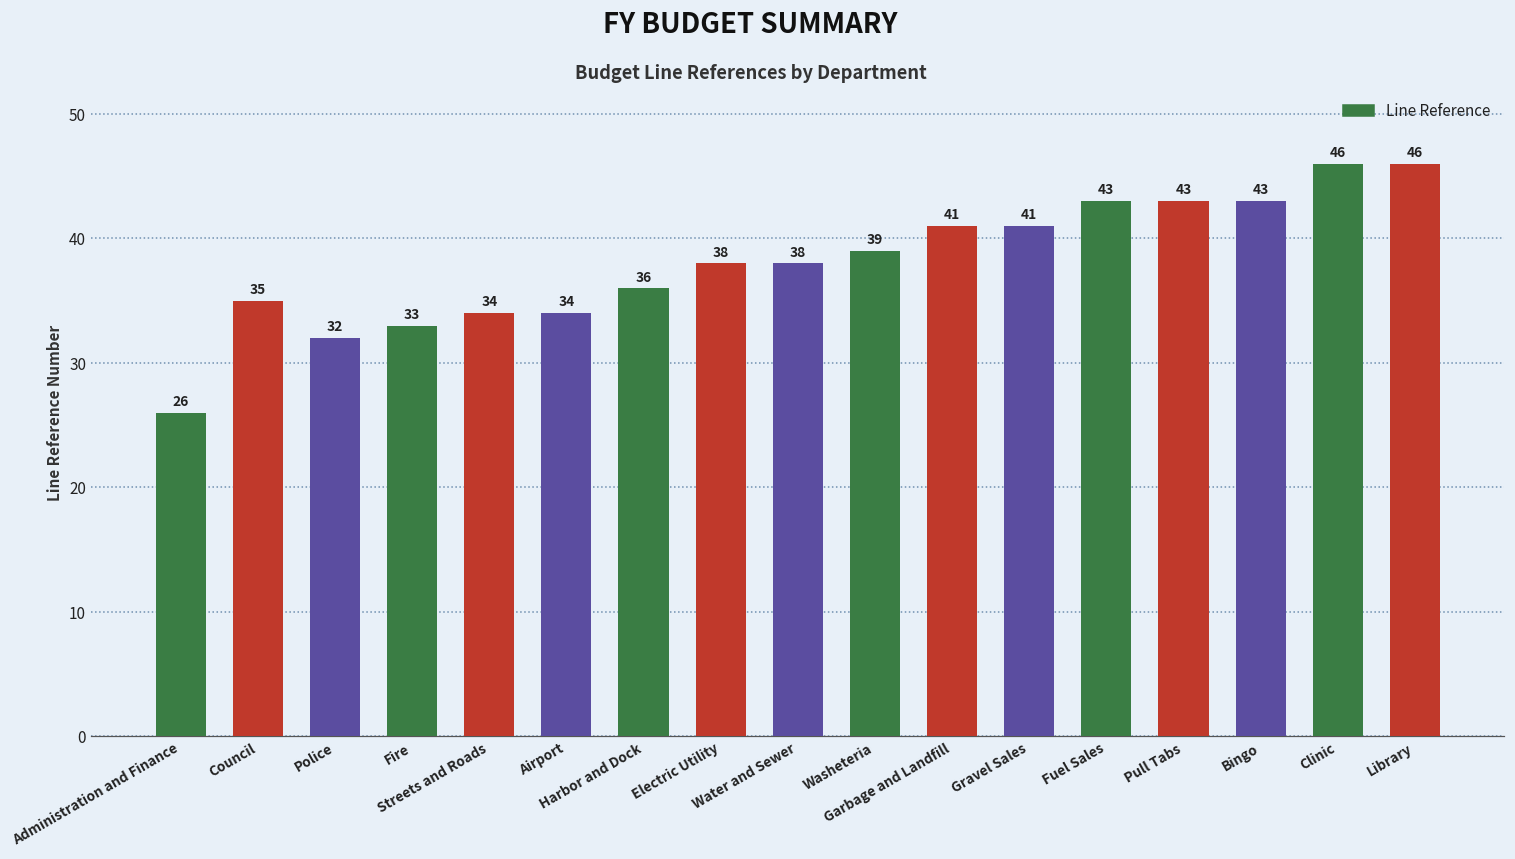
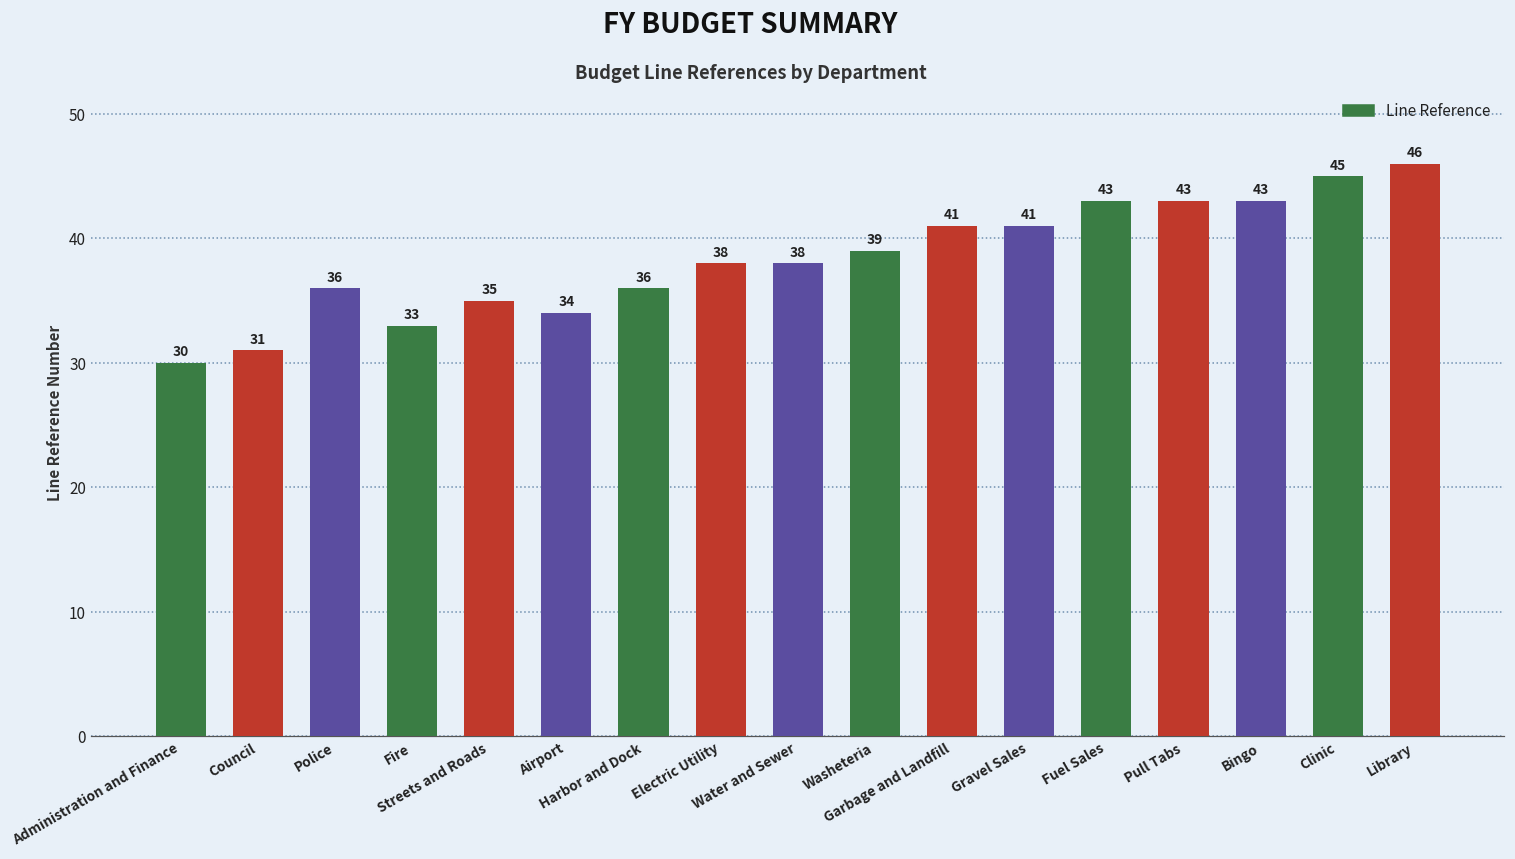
Administration and Finance: 26 -> 30
Council: 35 -> 31
Police: 32 -> 36
Streets and Roads: 34 -> 35
Clinic: 46 -> 45
